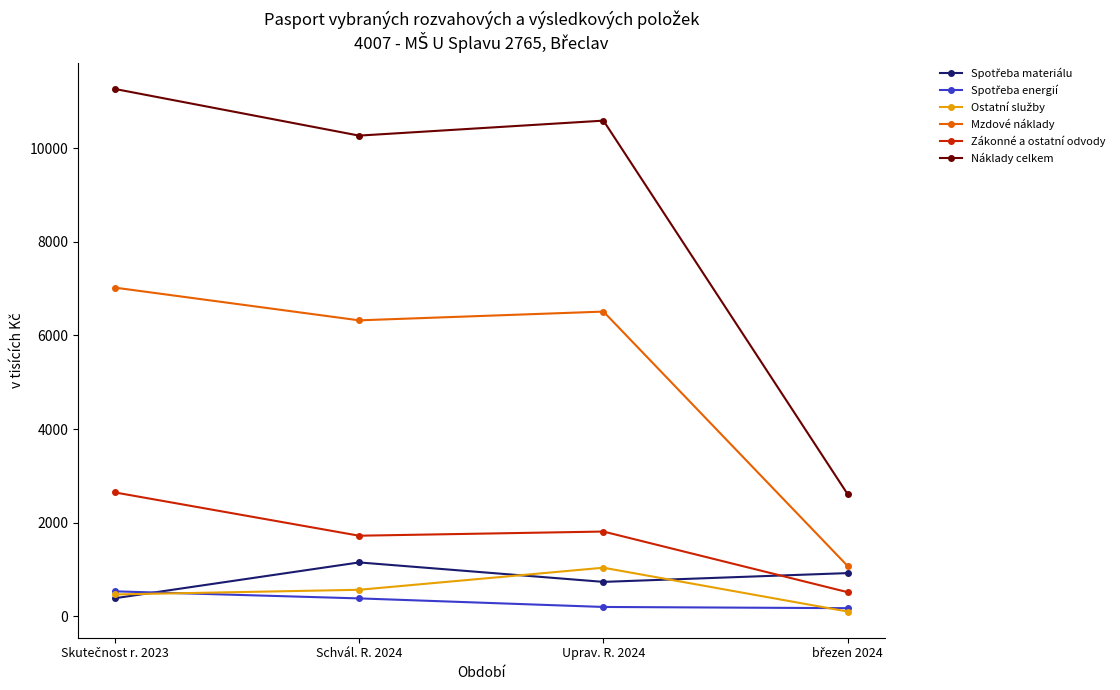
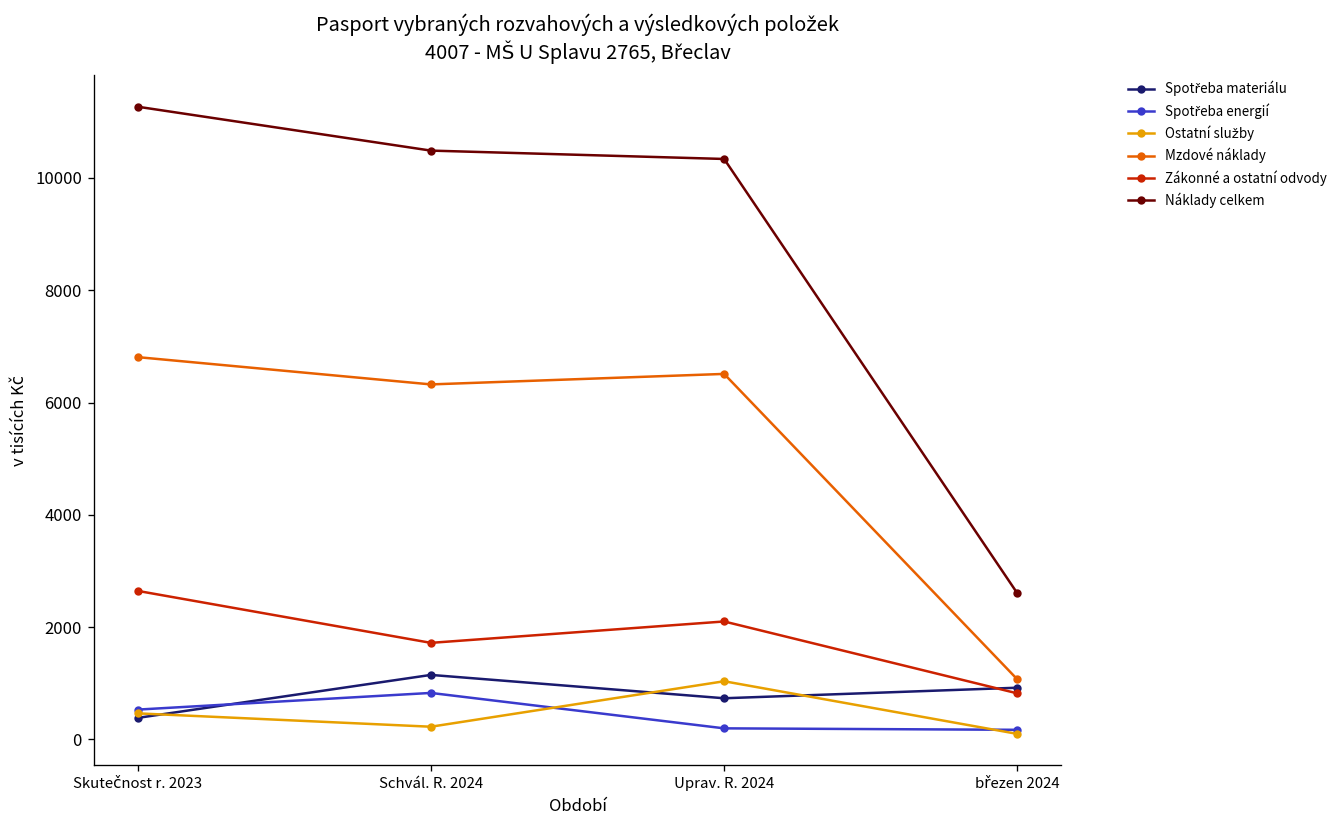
Mzdové náklady, Skutečnost r. 2023: 7000 -> 6800
Spotřeba energií, Schvál. R. 2024: 400 -> 800
Ostatní služby, Schvál. R. 2024: 600 -> 200
Náklady celkem, Schvál. R. 2024: 10300 -> 10500
Zákonné a ostatní odvody, Uprav. R. 2024: 1800 -> 2100
Náklady celkem, Uprav. R. 2024: 10600 -> 10300
Zákonné a ostatní odvody, březen 2024: 500 -> 800
